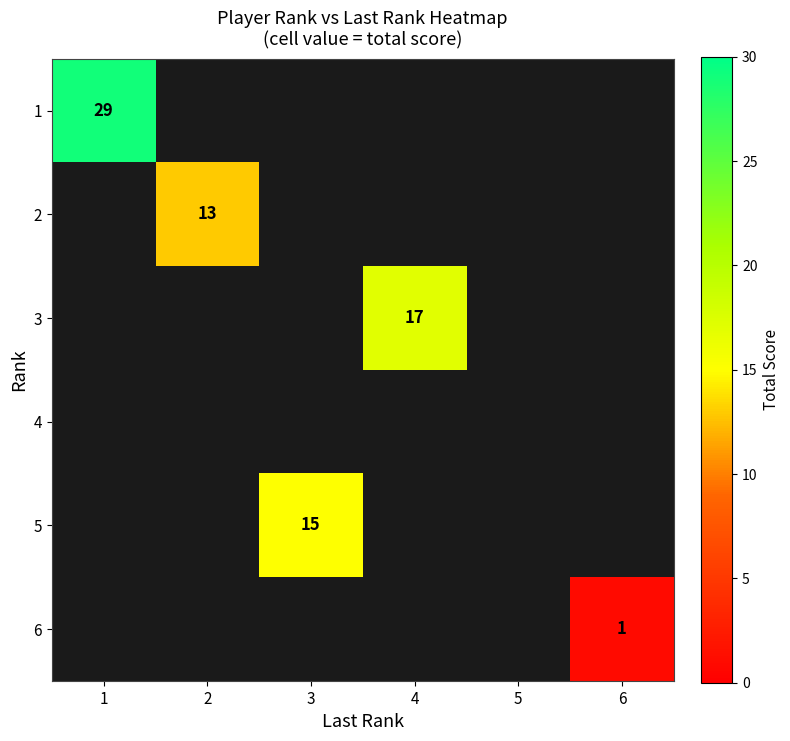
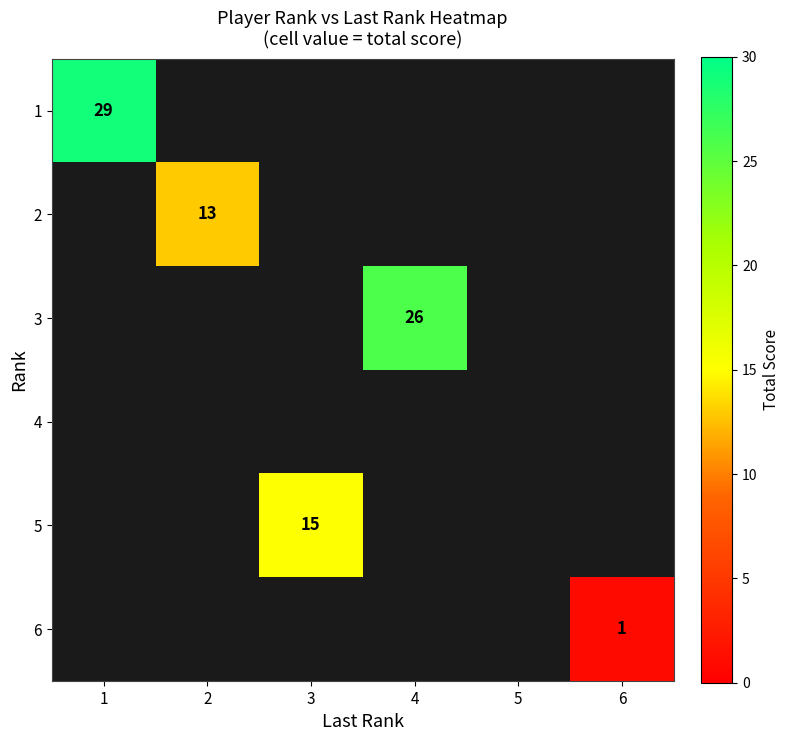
3, 4: 17 -> 26
